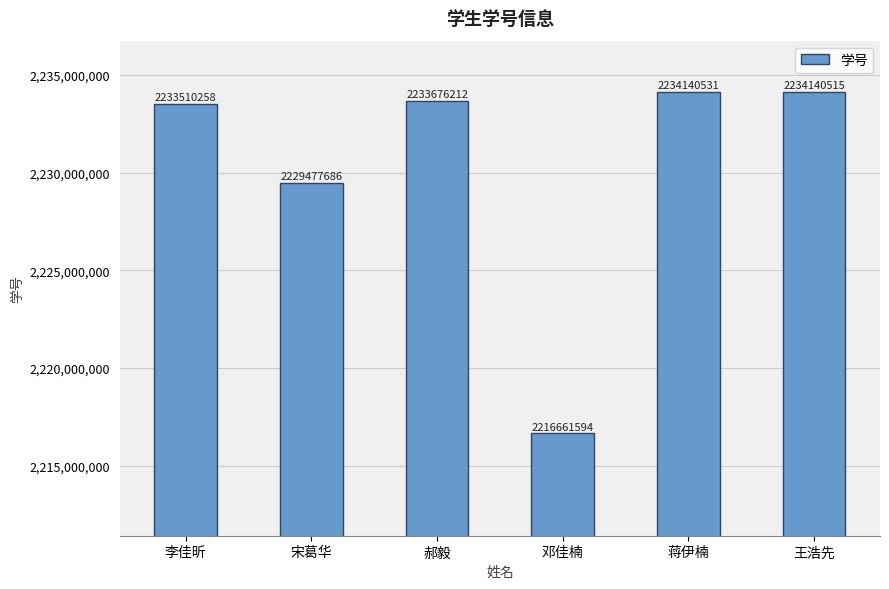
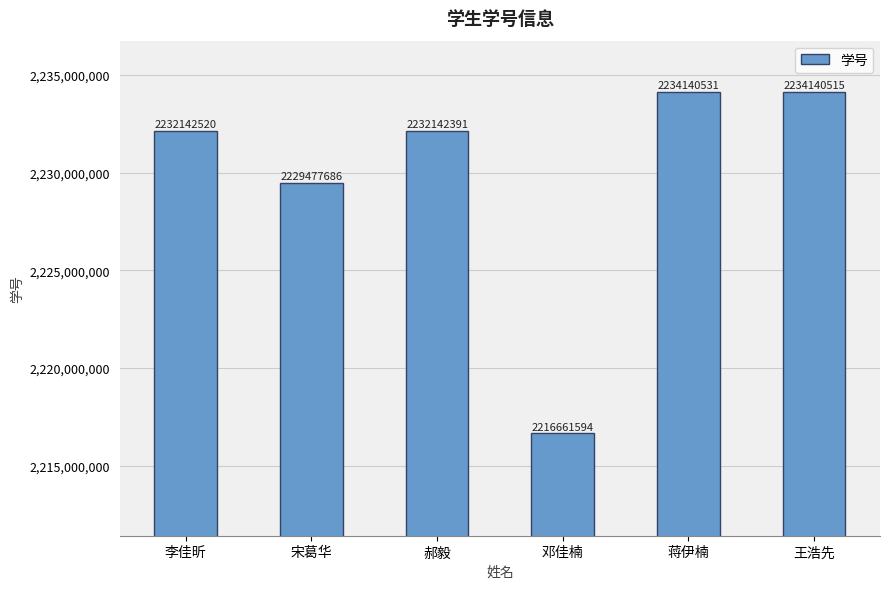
李佳昕: 2233510258 -> 2232142520
郝毅: 2233676212 -> 2232142391
